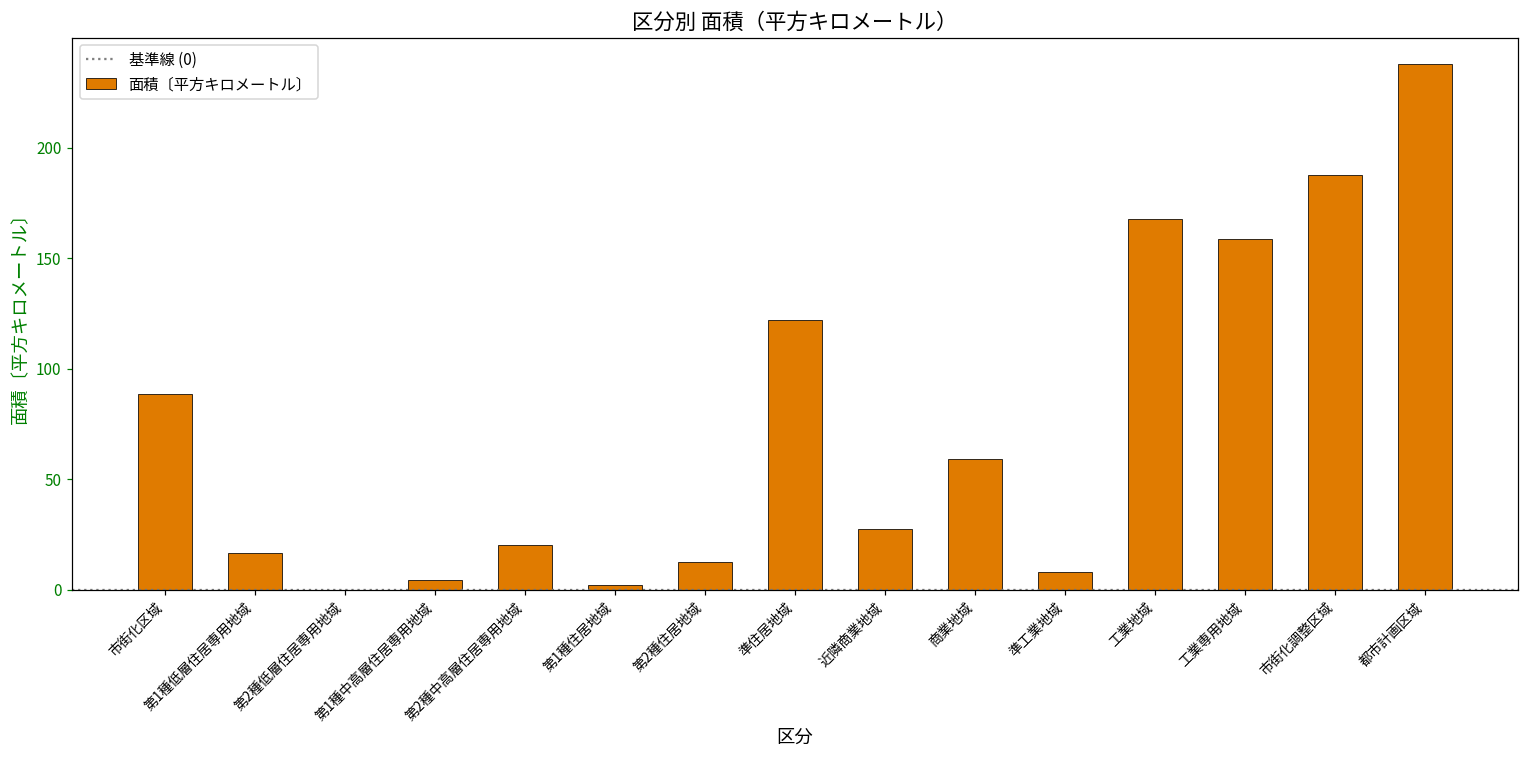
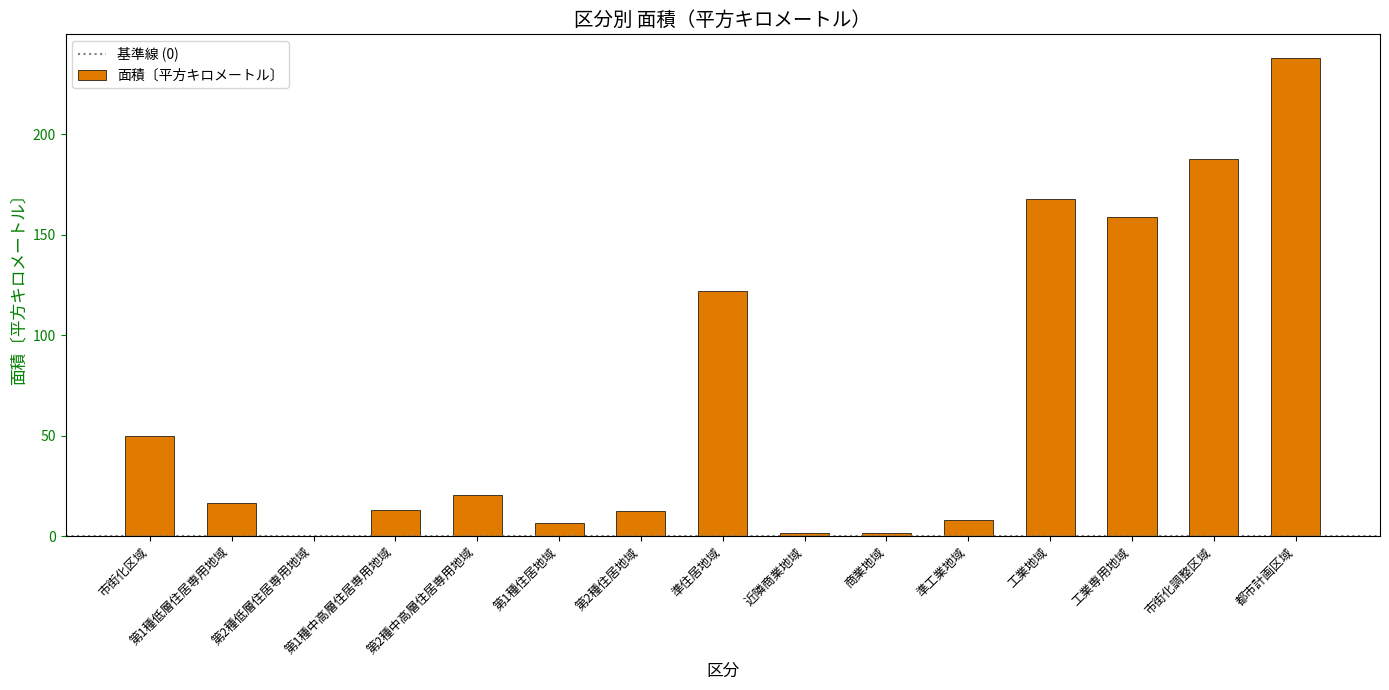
市街化区域: 88 -> 50
第1種中高層住居専用地域: 4 -> 13
第1種住居地域: 2 -> 6
近隣商業地域: 27 -> 1
商業地域: 59 -> 2
